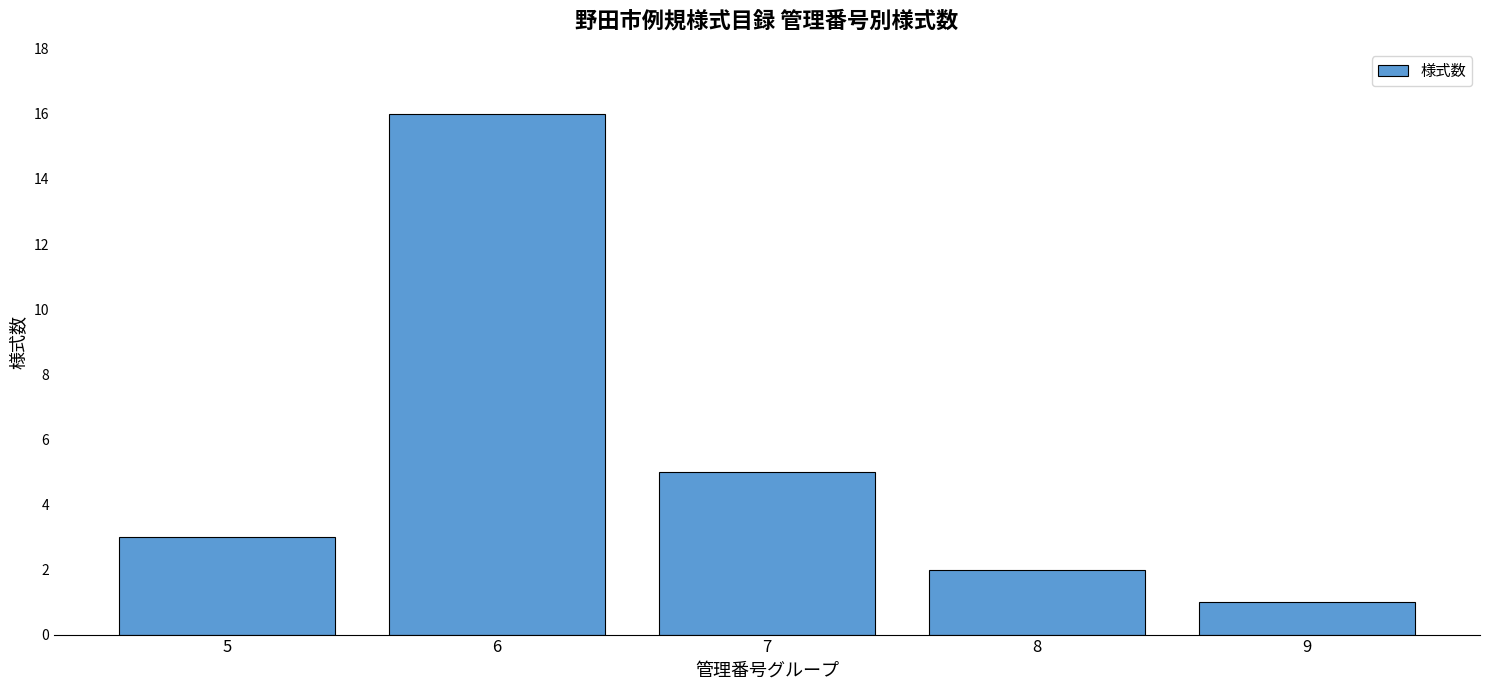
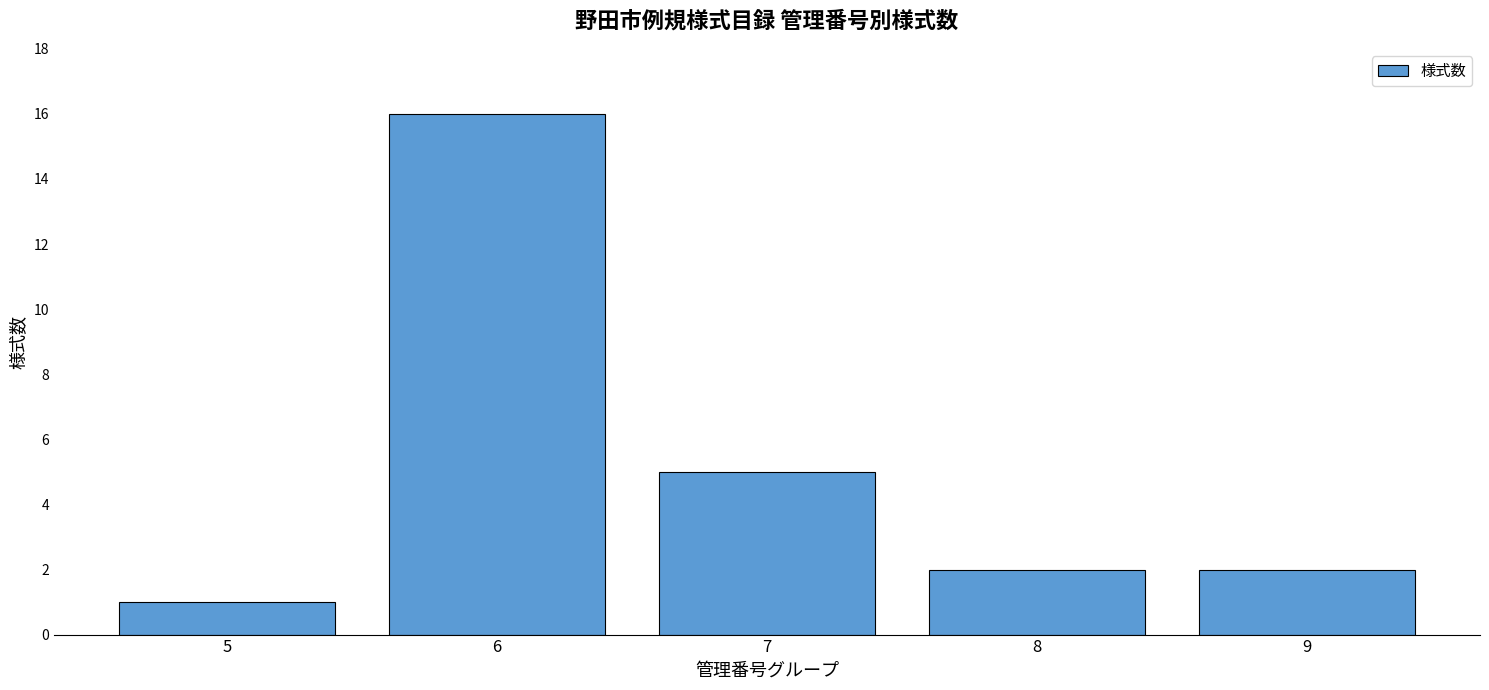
5: 3 -> 1
9: 1 -> 2
